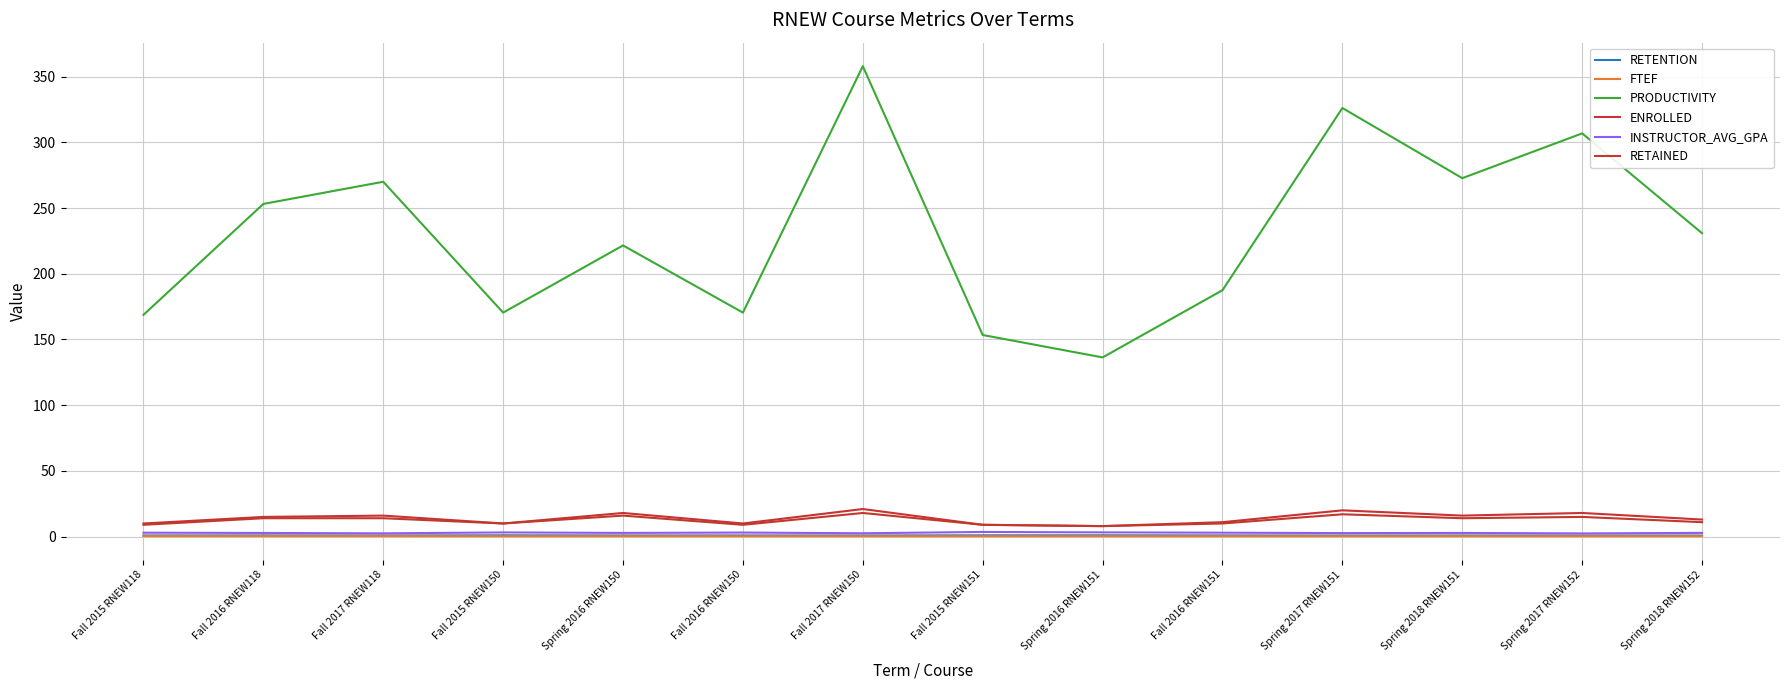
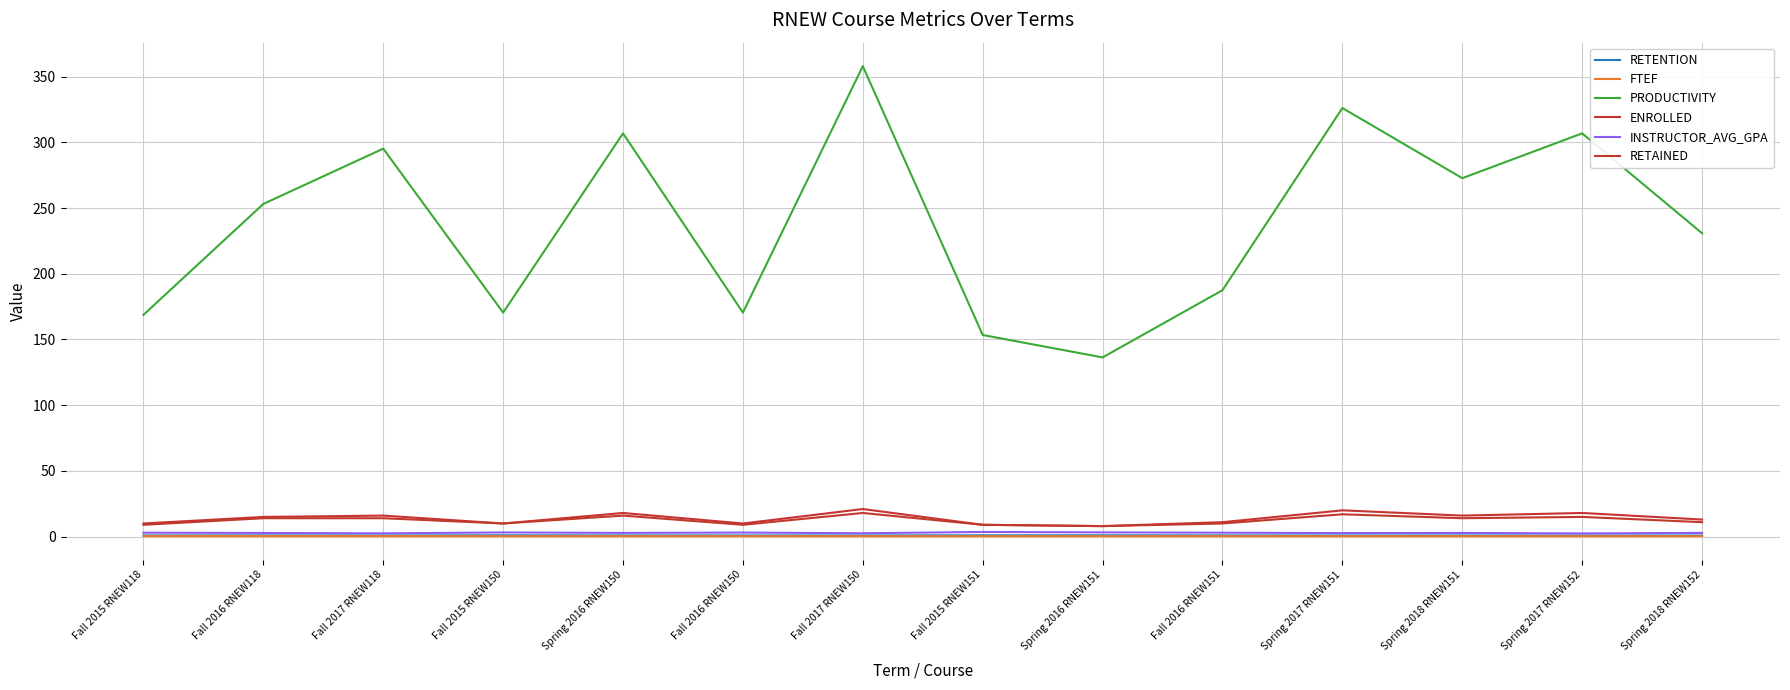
PRODUCTIVITY, Fall 2017 RNEW118: 270 -> 295
PRODUCTIVITY, Spring 2016 RNEW150: 222 -> 307
